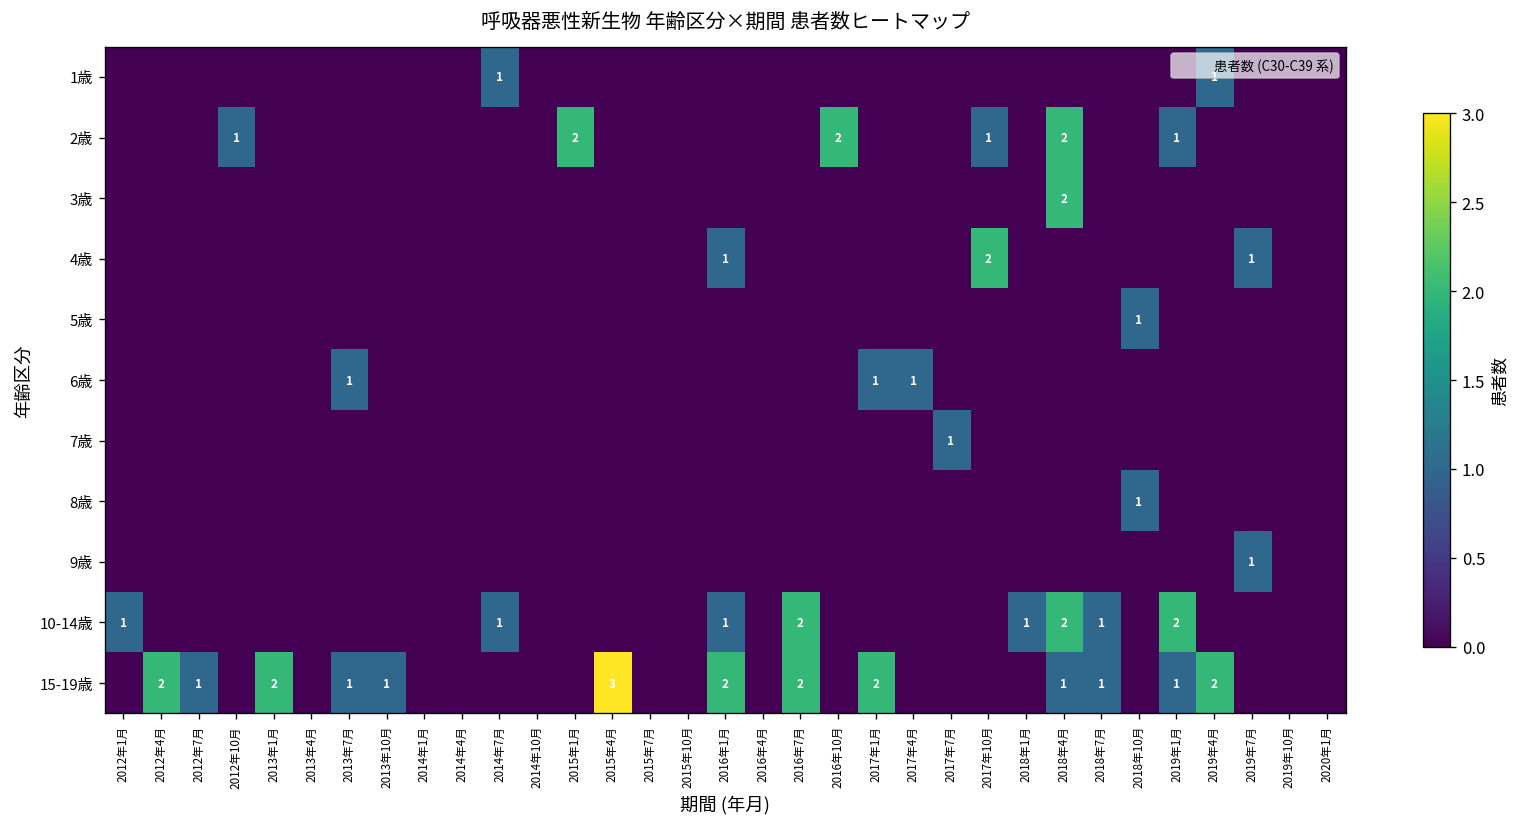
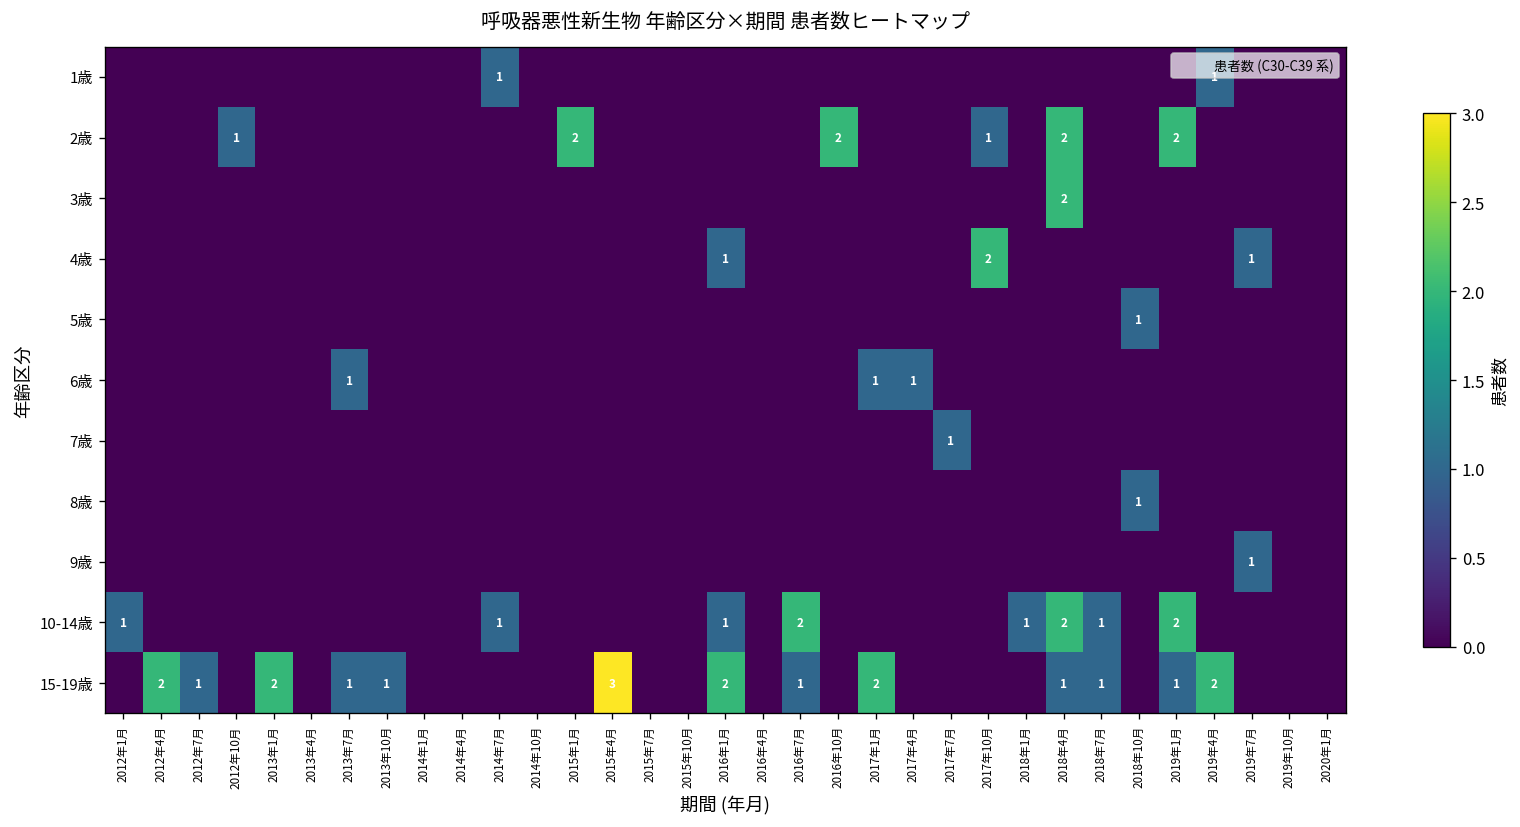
2歳, 2019年1月: 1 -> 2
15-19歳, 2016年7月: 2 -> 1
